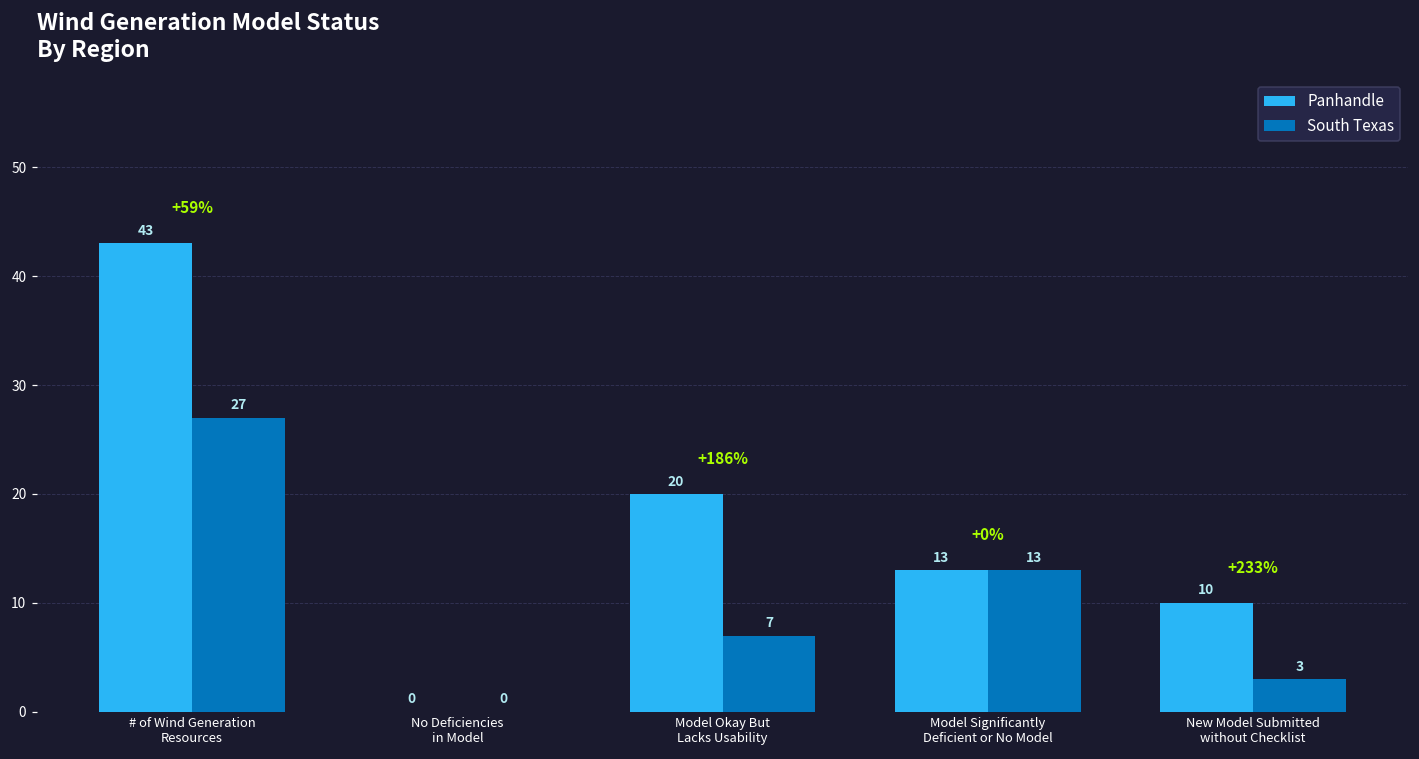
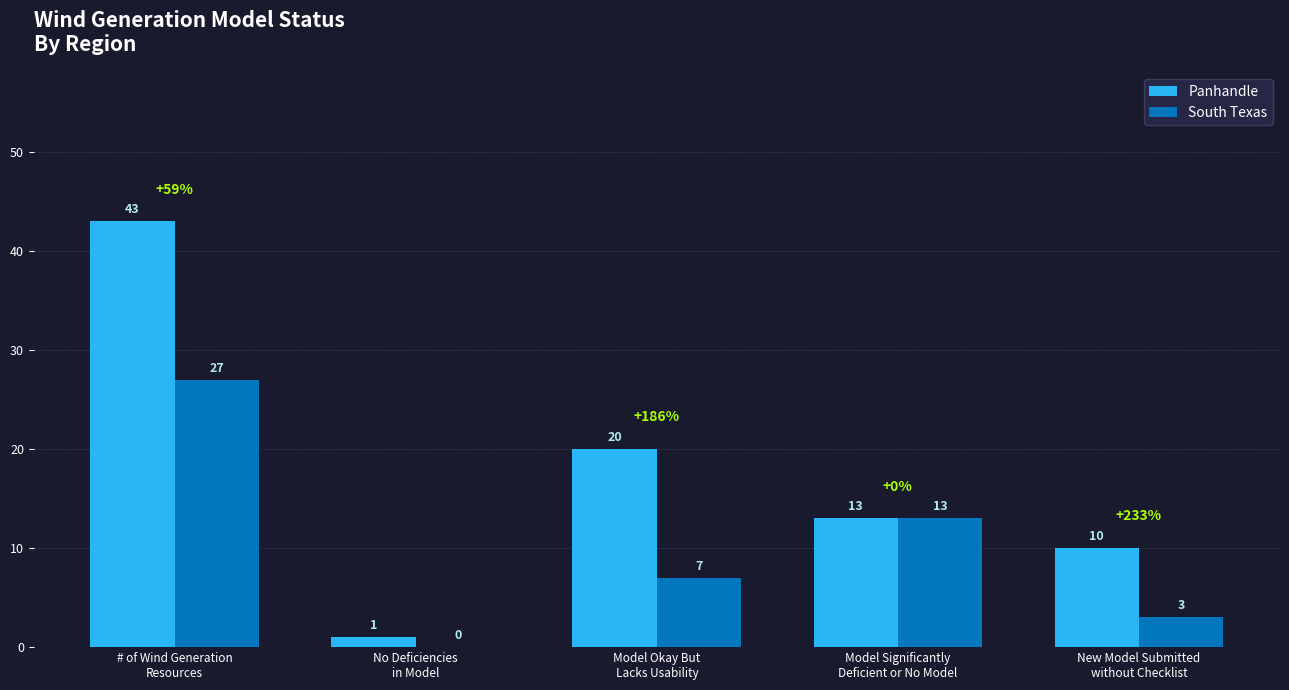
Panhandle, No Deficiencies in Model: 0 -> 1
